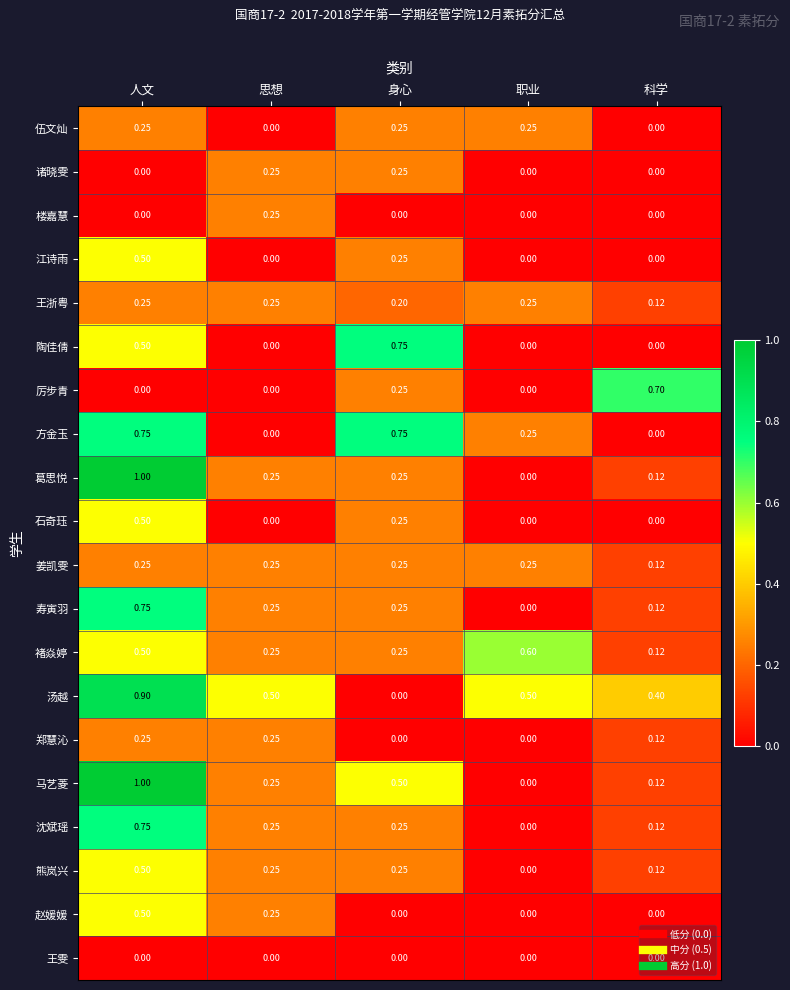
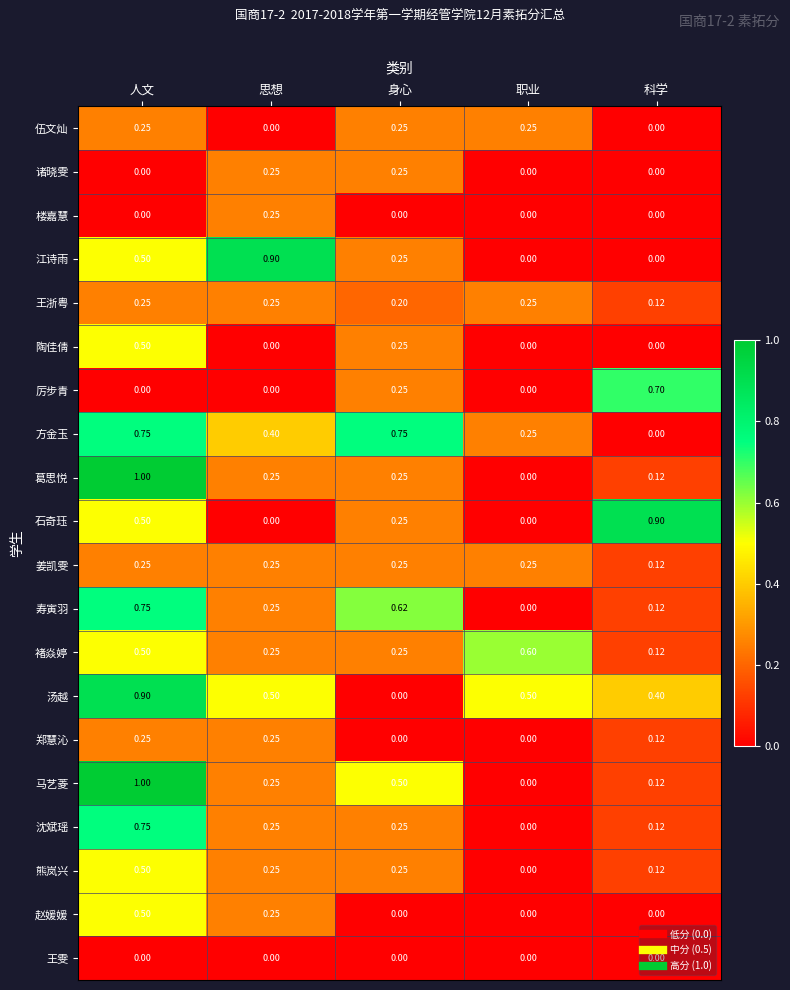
江诗雨, 思想: 0.00 -> 0.90
陶佳倩, 身心: 0.75 -> 0.25
方金玉, 思想: 0.00 -> 0.40
石奇珏, 科学: 0.00 -> 0.90
寿寅羽, 身心: 0.25 -> 0.62
